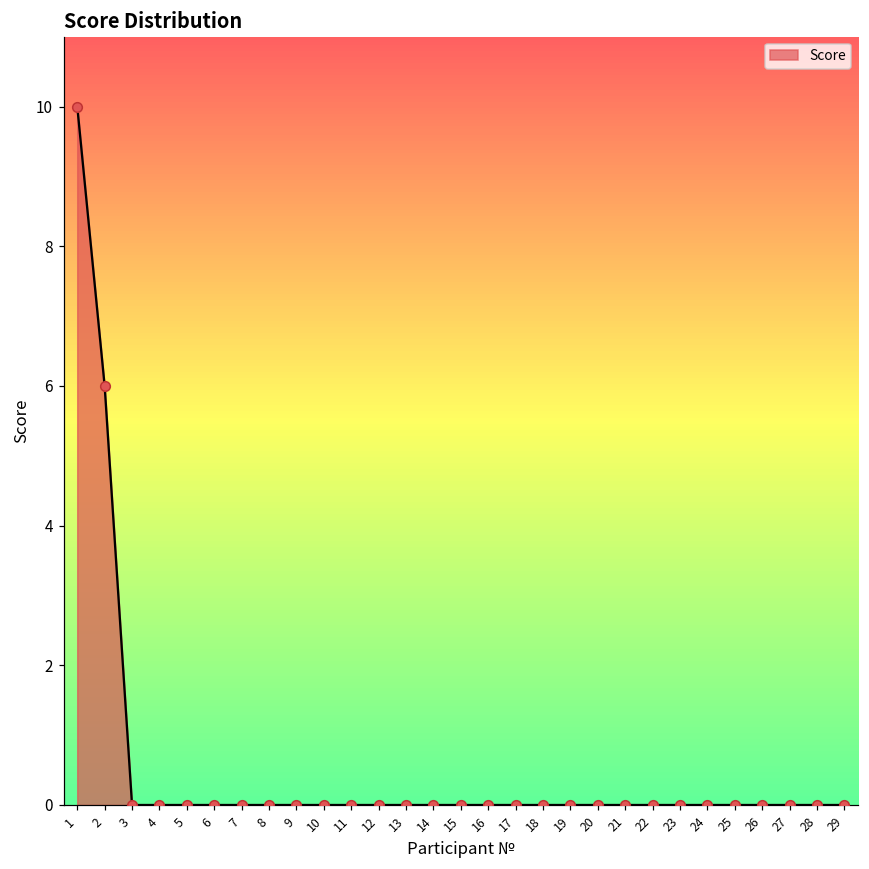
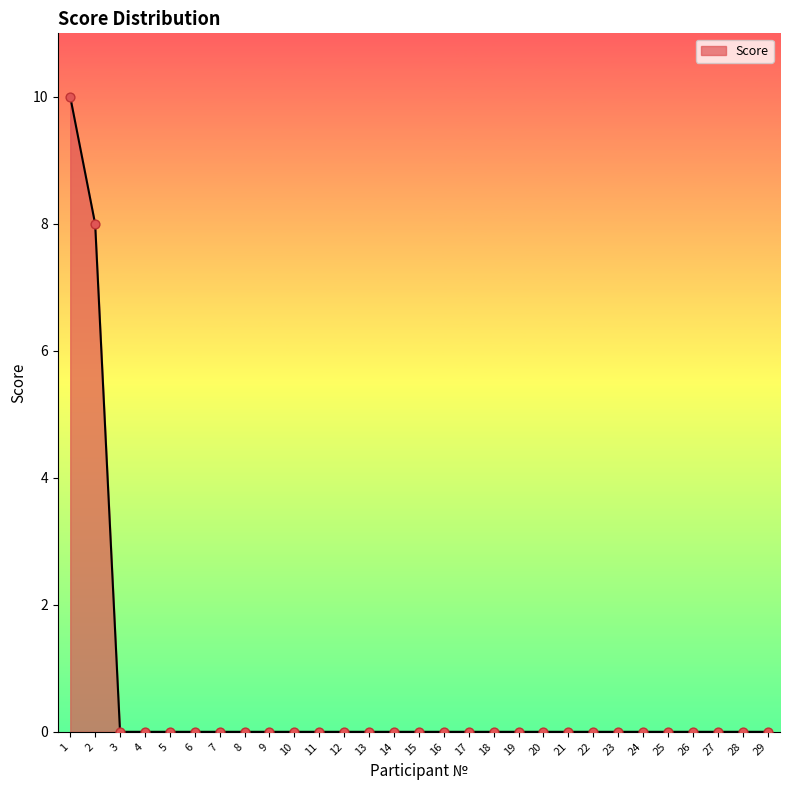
2: 6 -> 8
